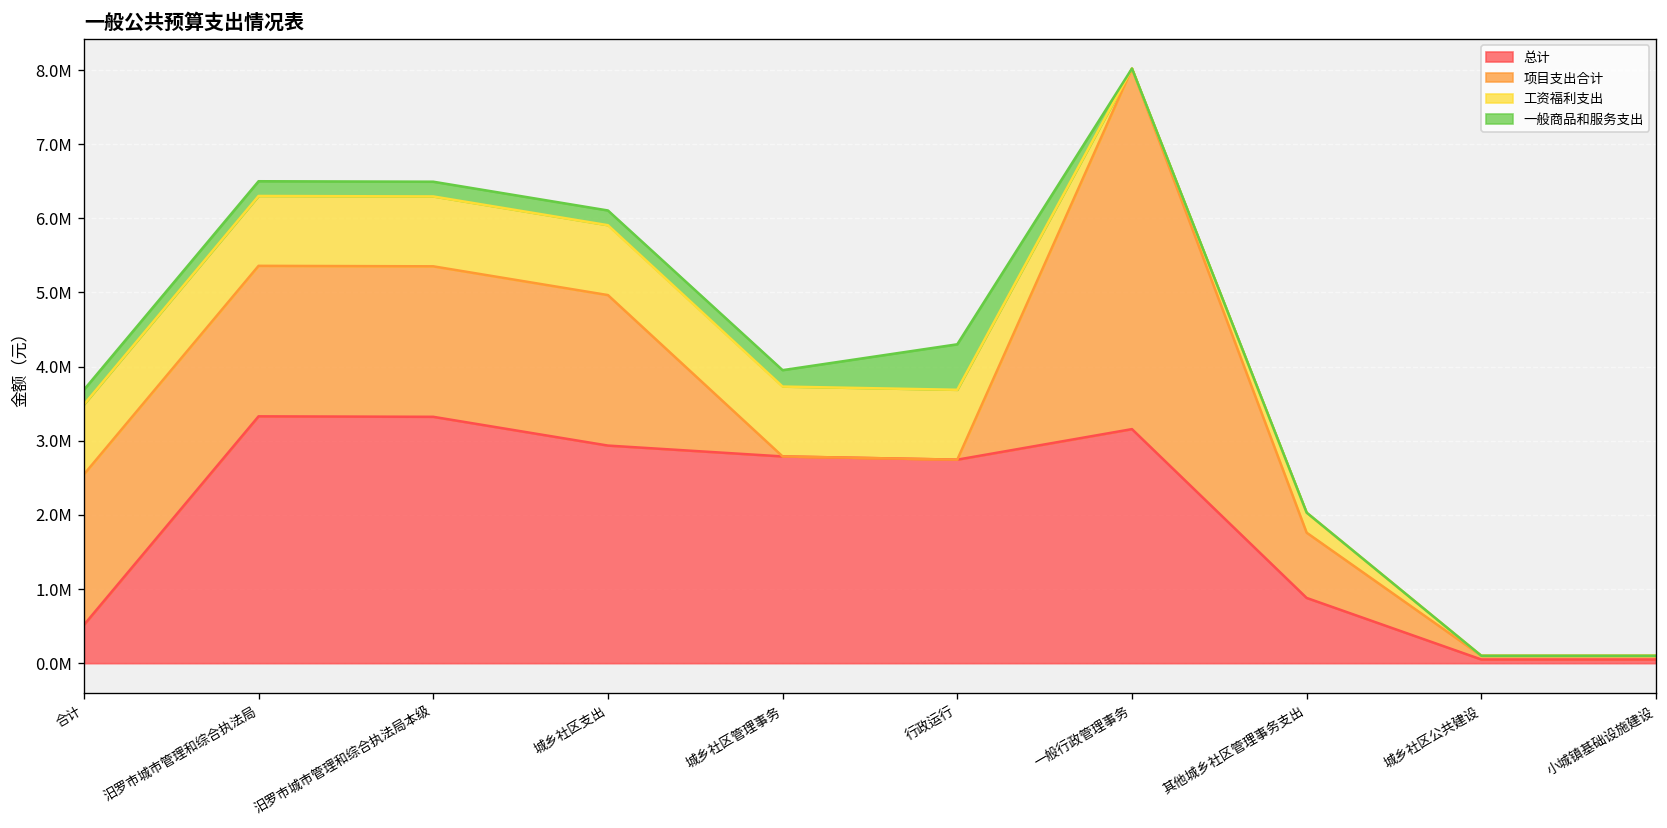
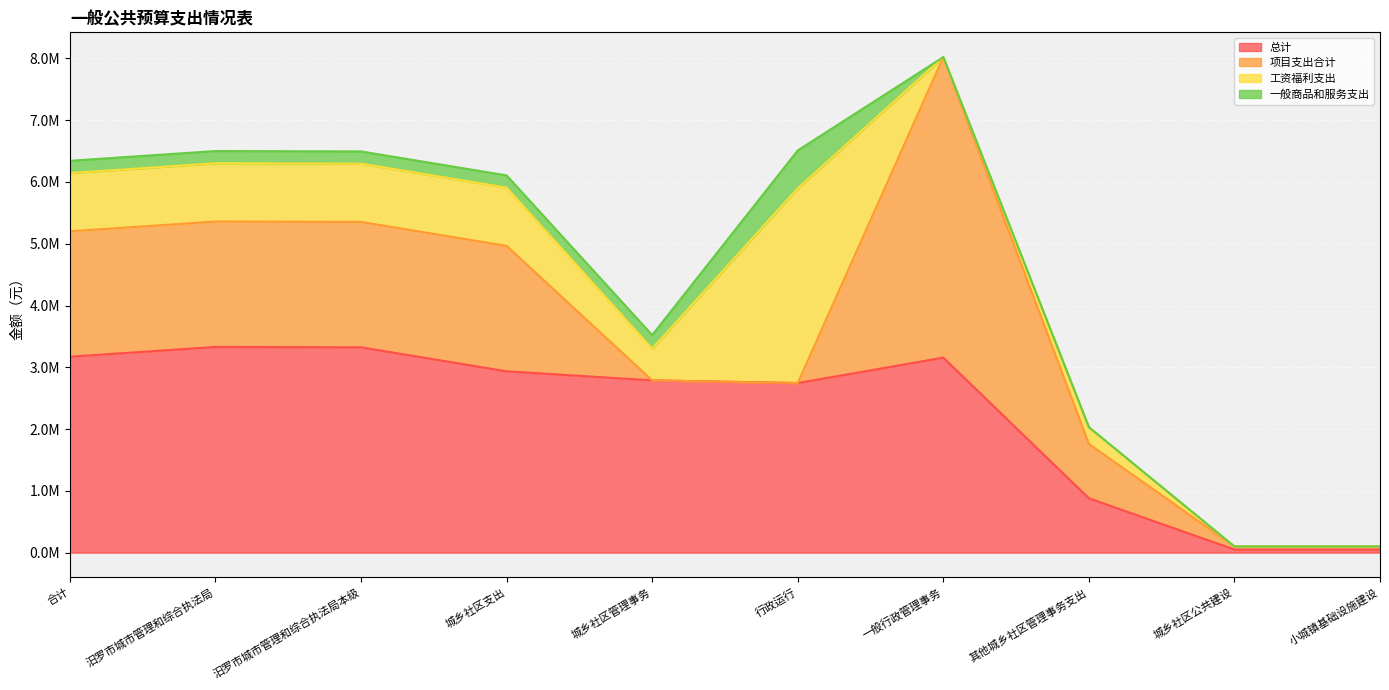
总计, 合计: 500000 -> 3200000
工资福利支出, 城乡社区管理事务: 900000 -> 500000
工资福利支出, 行政运行: 900000 -> 3200000
